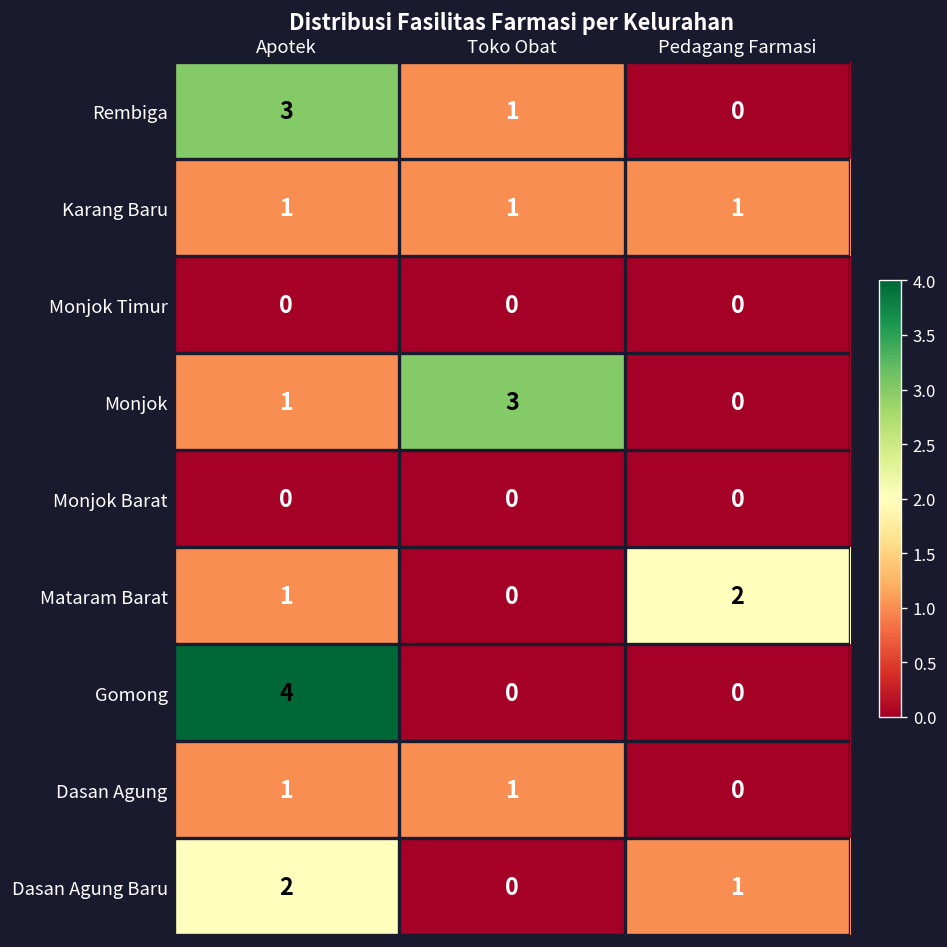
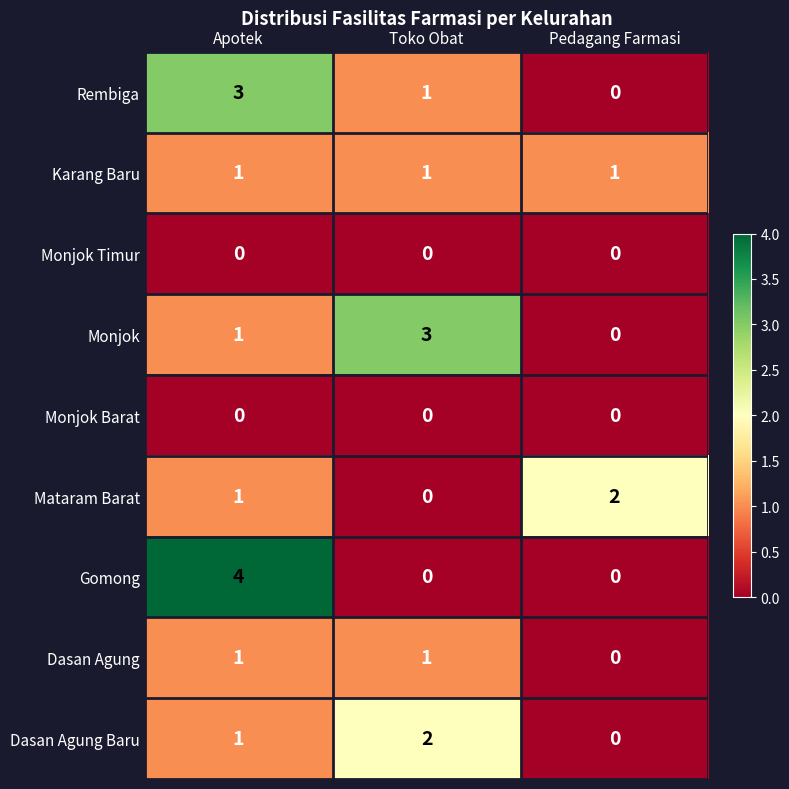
Dasan Agung Baru, Apotek: 2 -> 1
Dasan Agung Baru, Toko Obat: 0 -> 2
Dasan Agung Baru, Pedagang Farmasi: 1 -> 0
